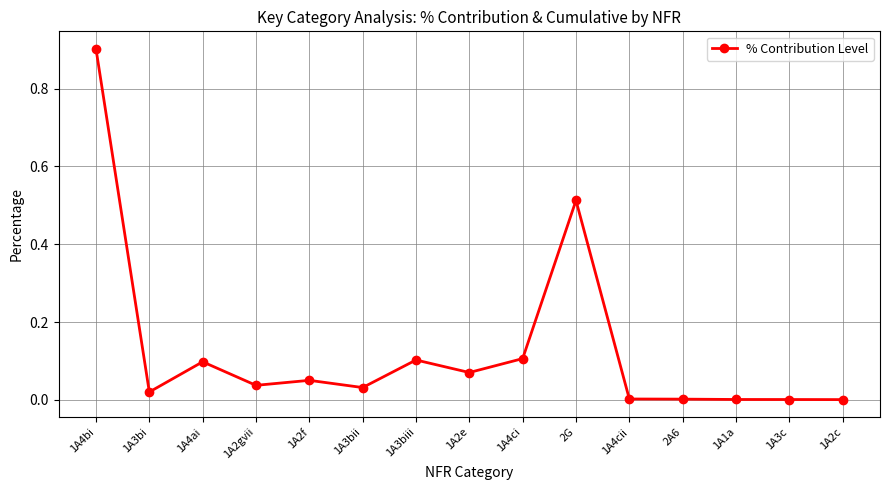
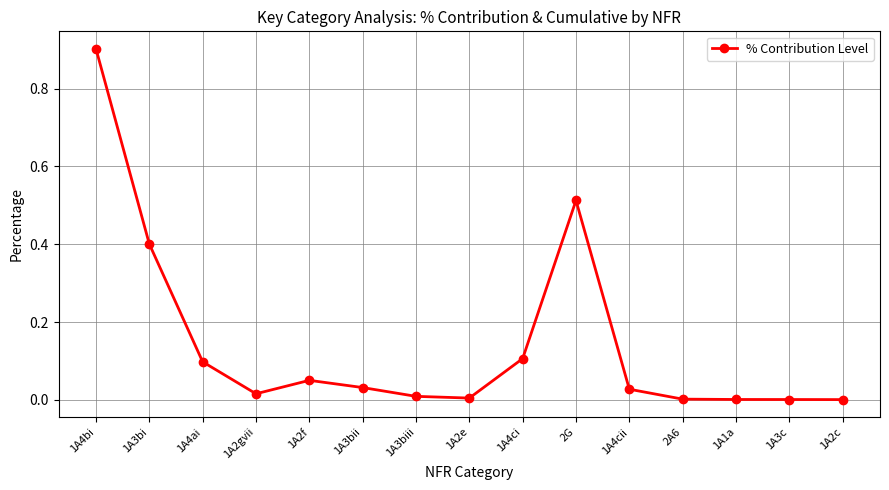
1A3bi: 0.02 -> 0.40
1A2gvii: 0.04 -> 0.02
1A3biii: 0.10 -> 0.01
1A2e: 0.07 -> 0.00
1A4cii: 0.00 -> 0.03
